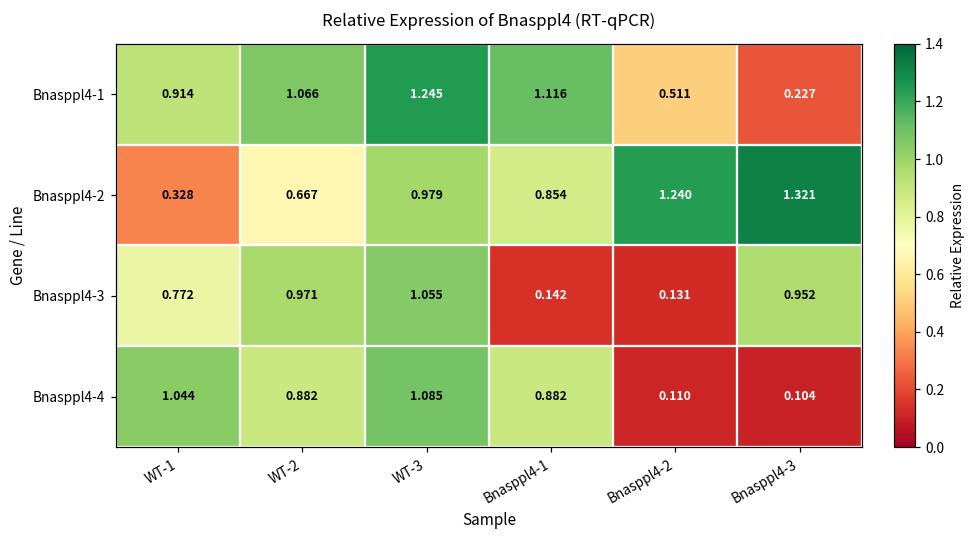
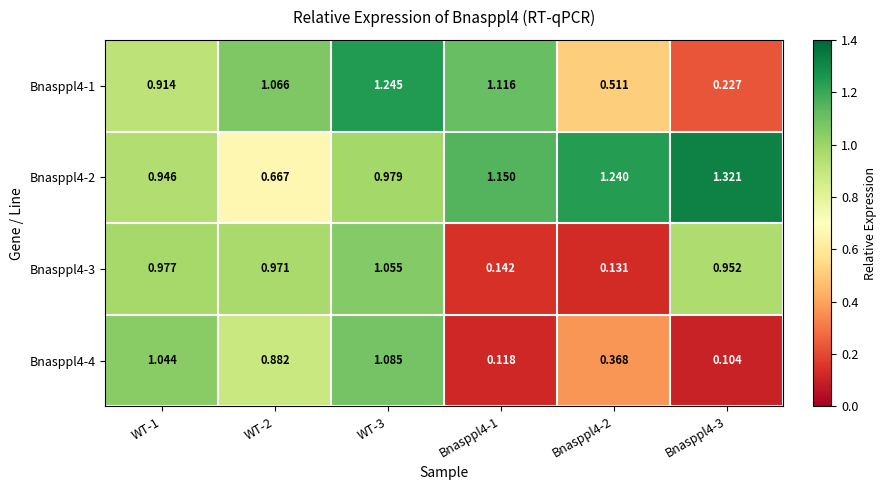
Bnasppl4-2, WT-1: 0.328 -> 0.946
Bnasppl4-2, Bnasppl4-1: 0.854 -> 1.150
Bnasppl4-3, WT-1: 0.772 -> 0.977
Bnasppl4-4, Bnasppl4-1: 0.882 -> 0.118
Bnasppl4-4, Bnasppl4-2: 0.110 -> 0.368
